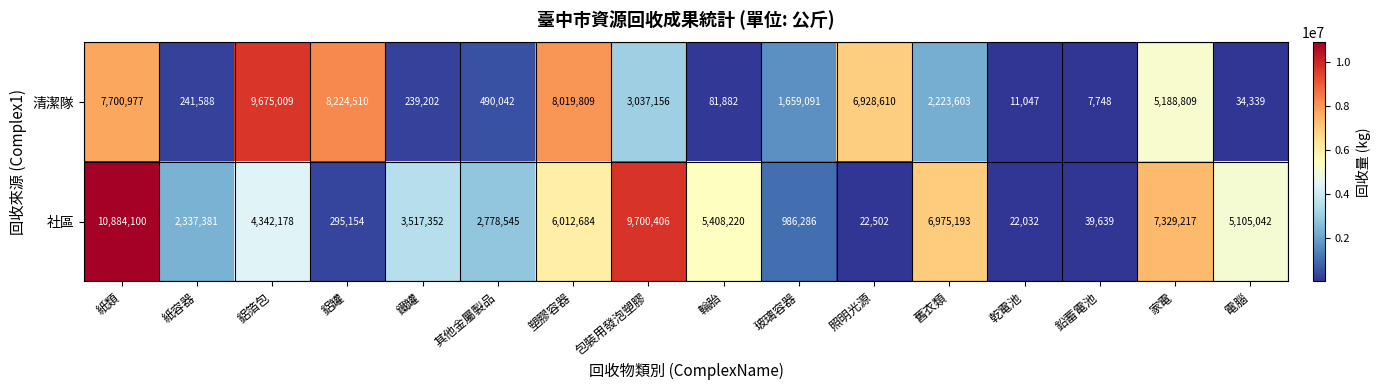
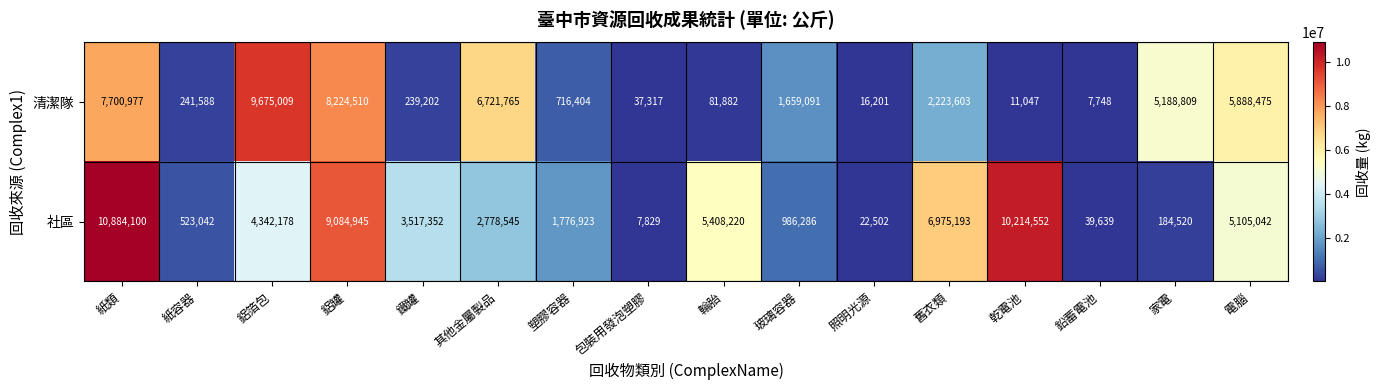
清潔隊, 其他金屬製品: 490,042 -> 6,721,765
清潔隊, 塑膠容器: 8,019,809 -> 716,404
清潔隊, 包裝用發泡塑膠: 3,037,156 -> 37,317
清潔隊, 照明光源: 6,928,610 -> 16,201
清潔隊, 電腦: 34,339 -> 5,888,475
社區, 紙容器: 2,337,381 -> 523,042
社區, 鋁罐: 295,154 -> 9,084,945
社區, 塑膠容器: 6,012,684 -> 1,776,923
社區, 包裝用發泡塑膠: 9,700,406 -> 7,829
社區, 乾電池: 22,032 -> 10,214,552
社區, 家電: 7,329,217 -> 184,520
